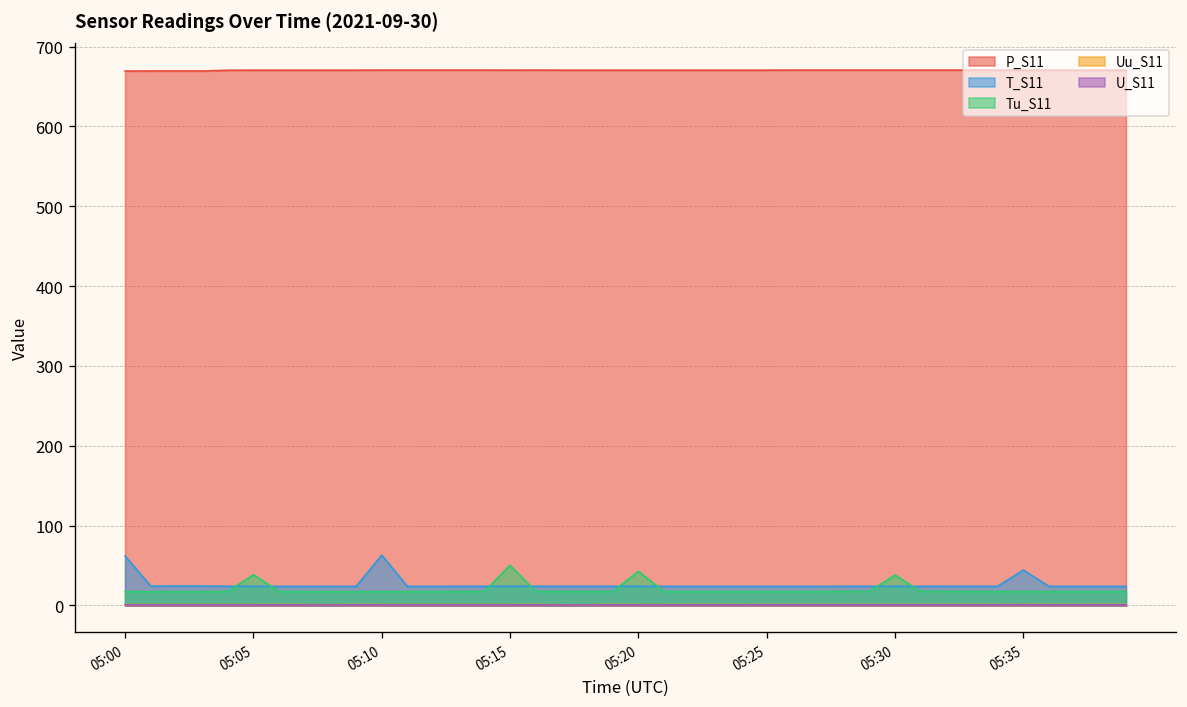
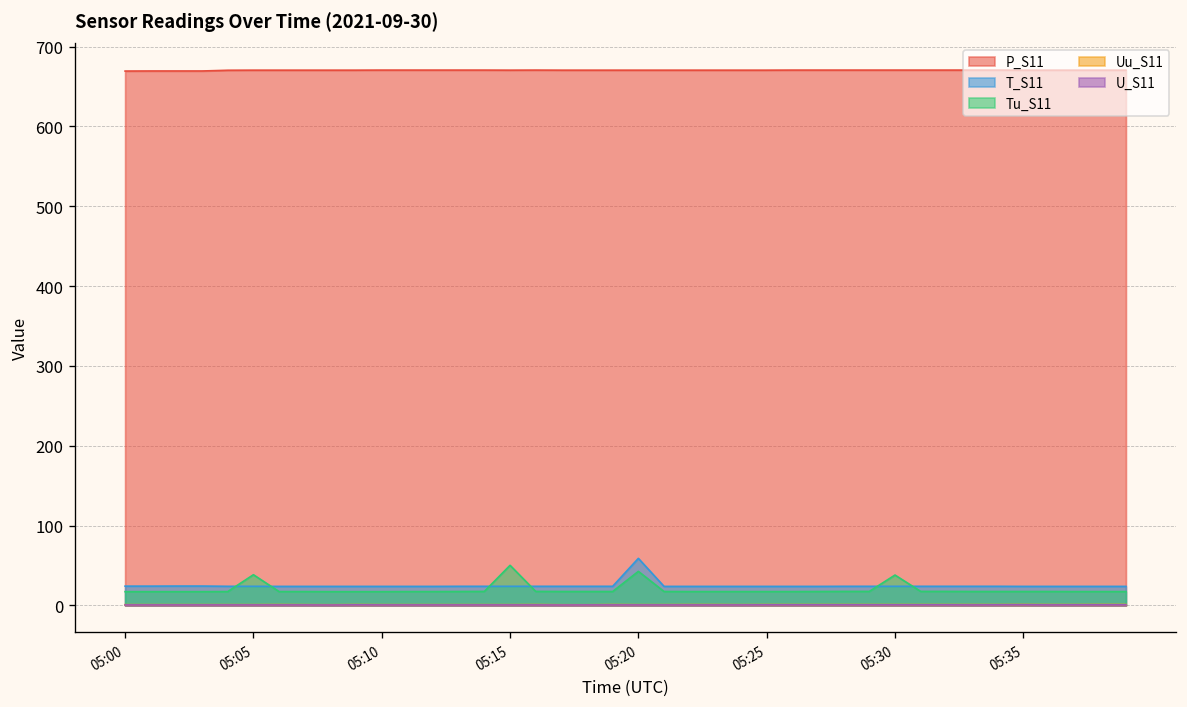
T_S11, 05:00: 60 -> 20
T_S11, 05:10: 60 -> 20
T_S11, 05:20: 20 -> 60
T_S11, 05:35: 40 -> 20
